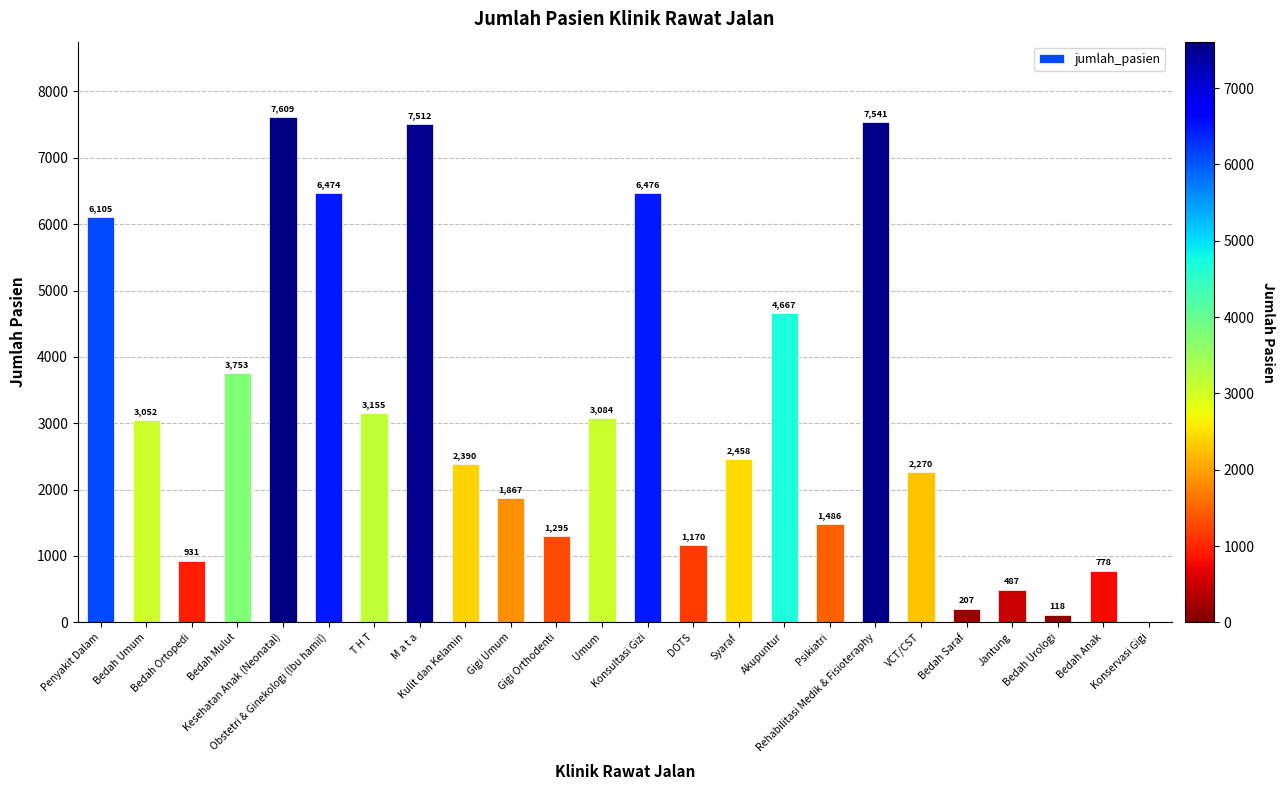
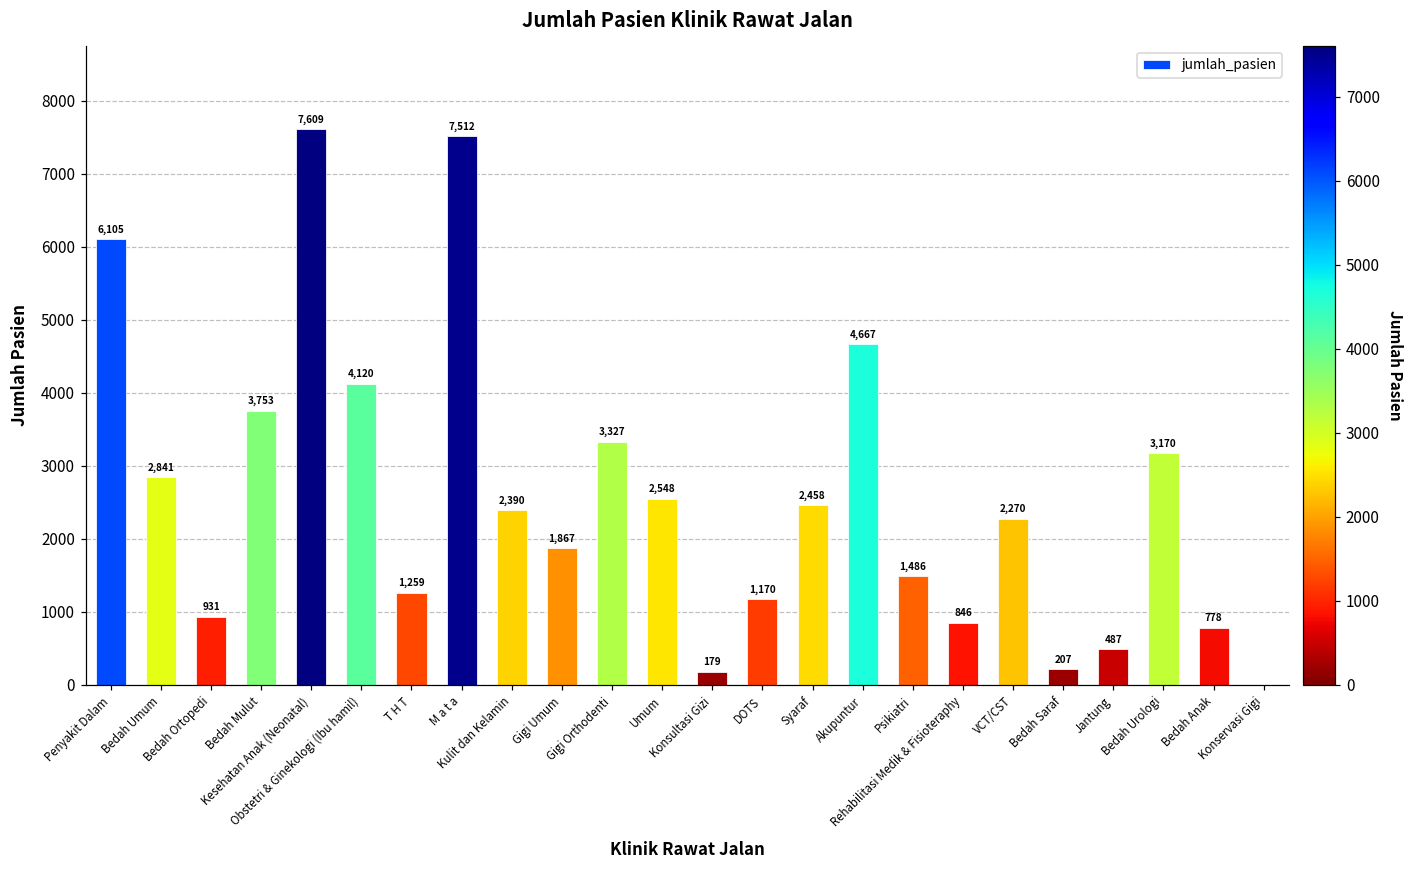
Bedah Umum: 3,052 -> 2,841
Obstetri & Ginekologi (Ibu hamil): 6,474 -> 4,120
T H T: 3,155 -> 1,259
Gigi Orthodenti: 1,295 -> 3,327
Umum: 3,084 -> 2,548
Konsultasi Gizi: 6,476 -> 179
Rehabilitasi Medik & Fisioteraphy: 7,541 -> 846
Bedah Urologi: 118 -> 3,170
